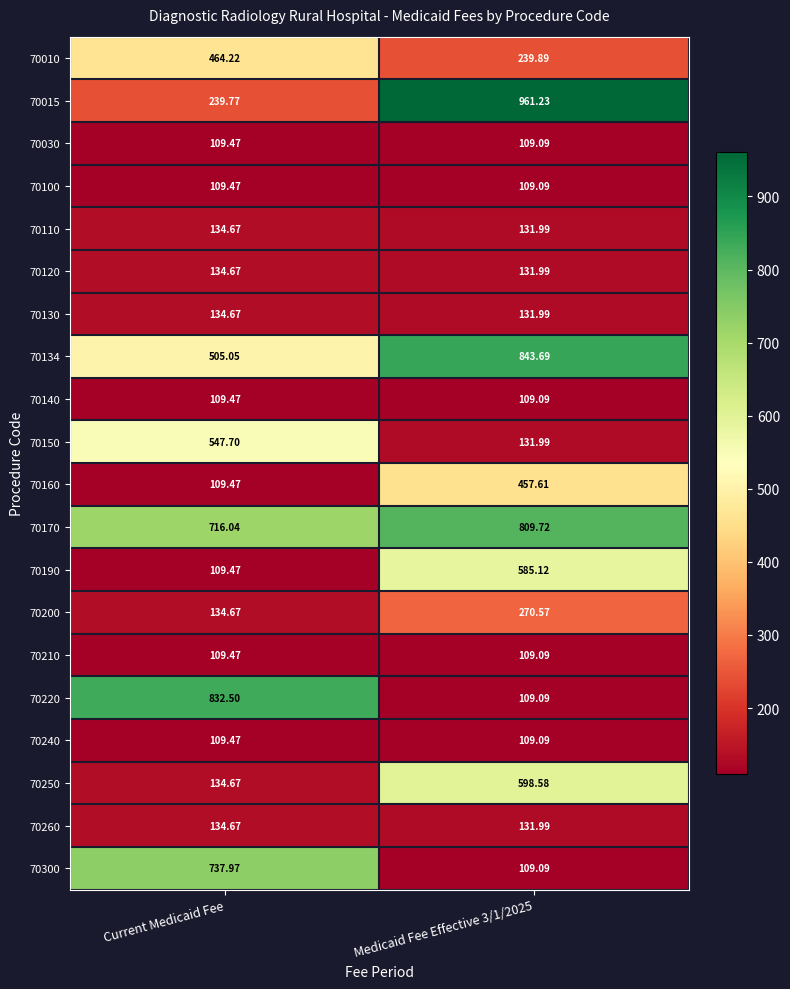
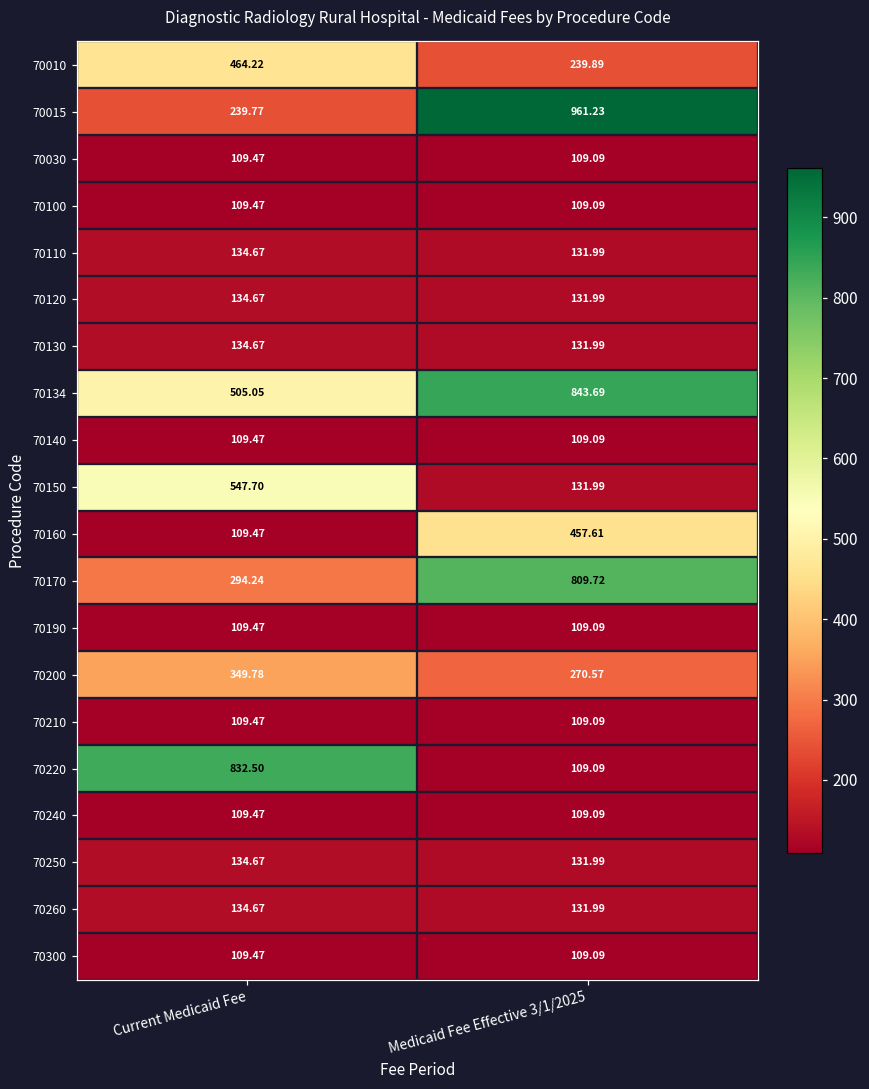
70170, Current Medicaid Fee: 716.04 -> 294.24
70190, Medicaid Fee Effective 3/1/2025: 585.12 -> 109.09
70200, Current Medicaid Fee: 134.67 -> 349.78
70250, Medicaid Fee Effective 3/1/2025: 598.58 -> 131.99
70300, Current Medicaid Fee: 737.97 -> 109.47
